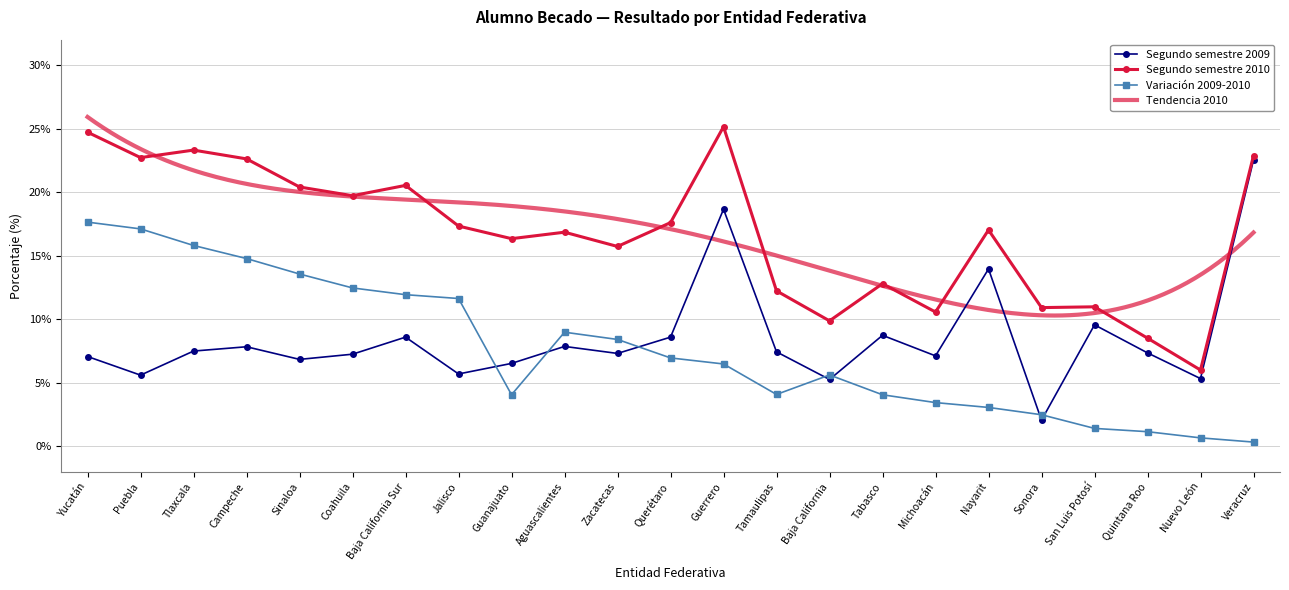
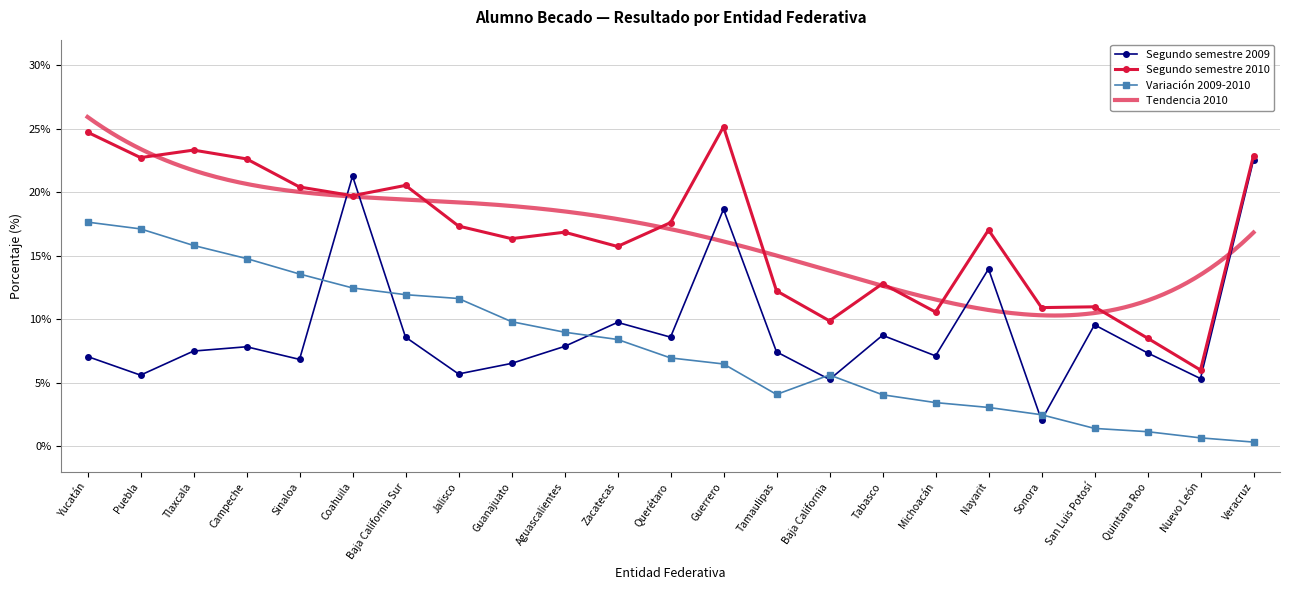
Segundo semestre 2009, Coahuila: 7.3% -> 21.3%
Variación 2009-2010, Guanajuato: 4.1% -> 9.8%
Segundo semestre 2009, Zacatecas: 7.3% -> 9.8%
